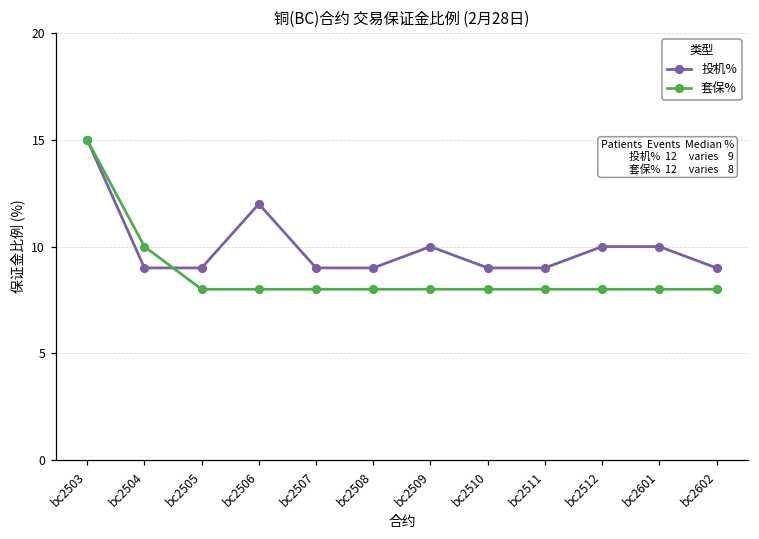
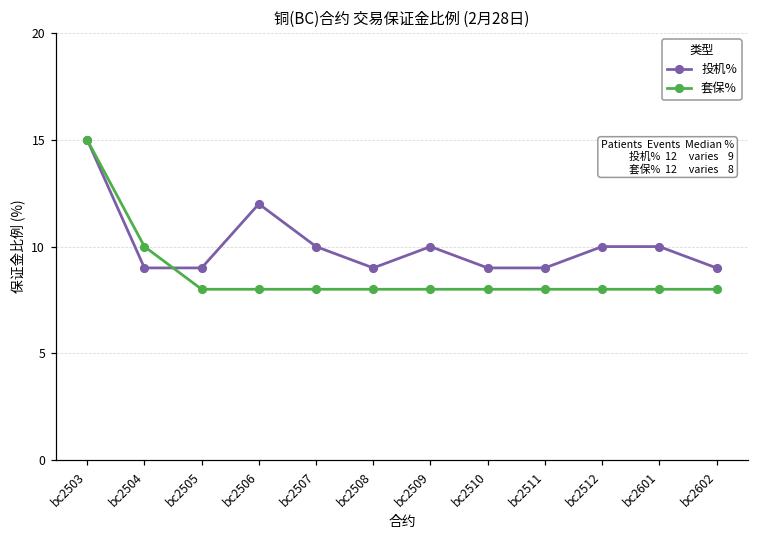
投机%, bc2507: 9 -> 10
